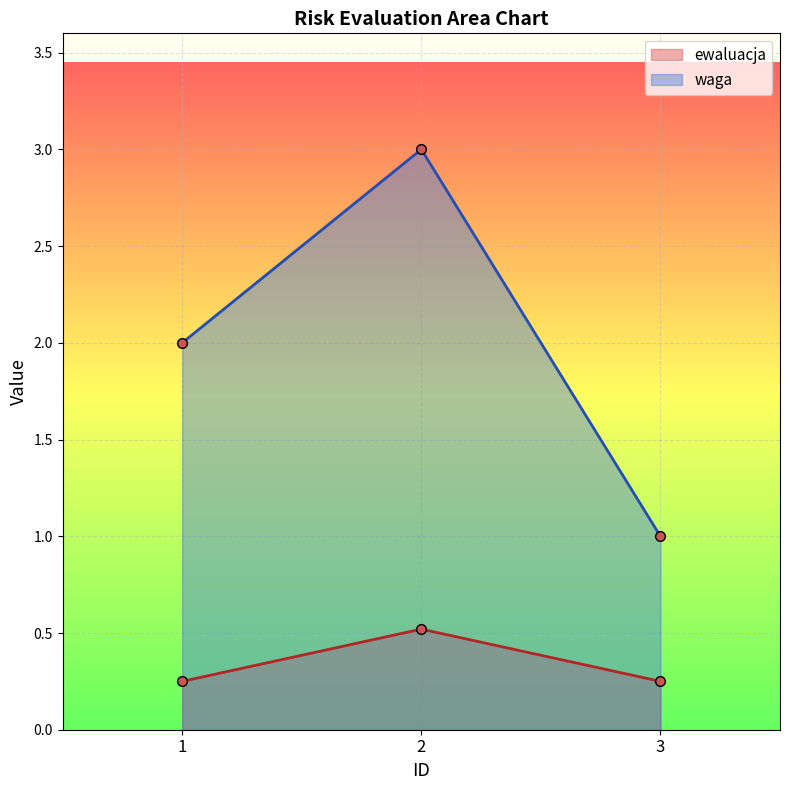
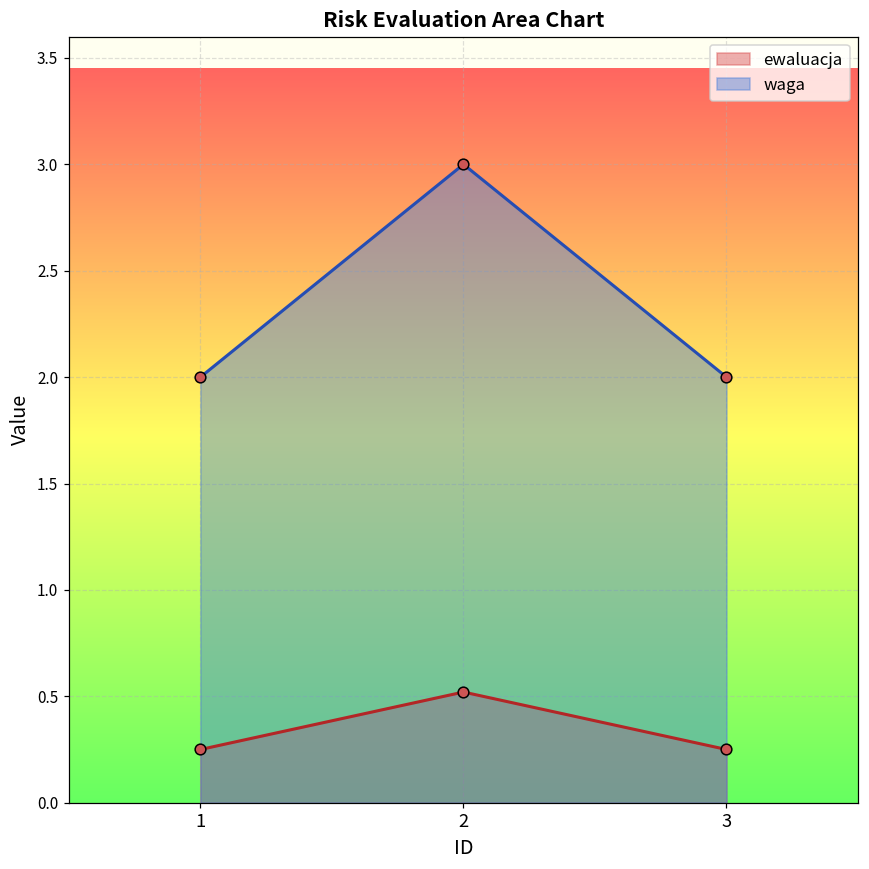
waga, 3: 1 -> 2
